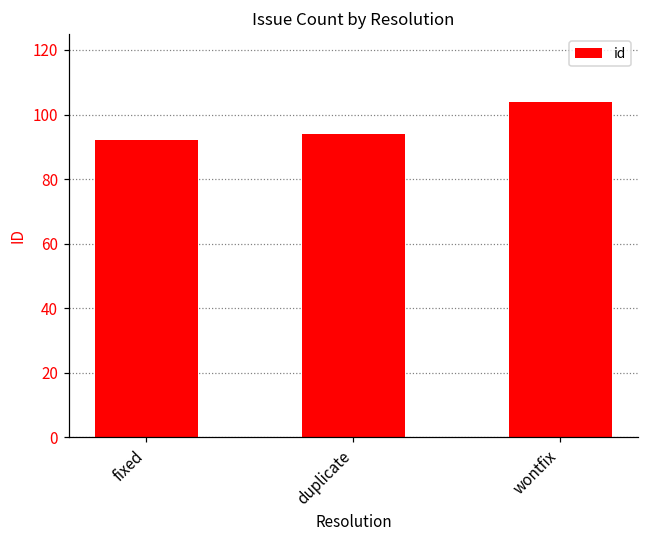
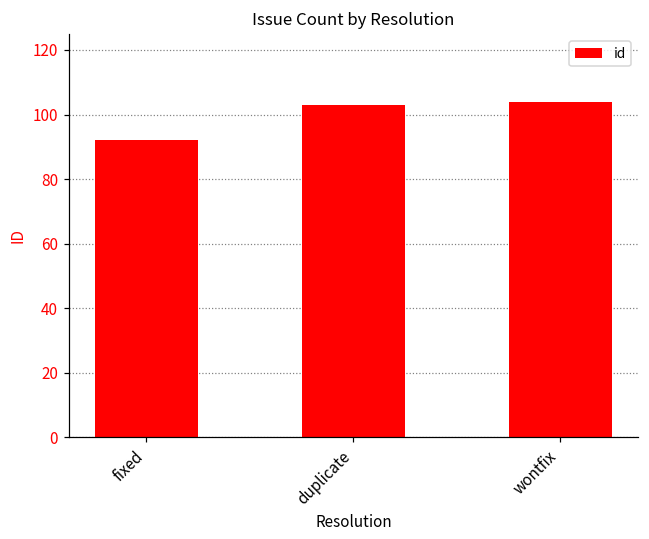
duplicate: 94 -> 103
